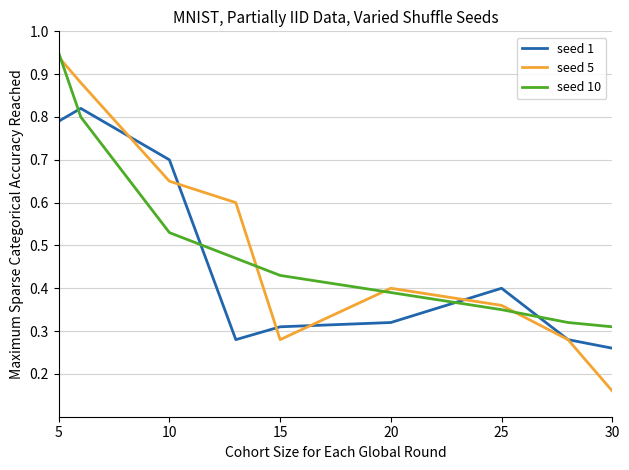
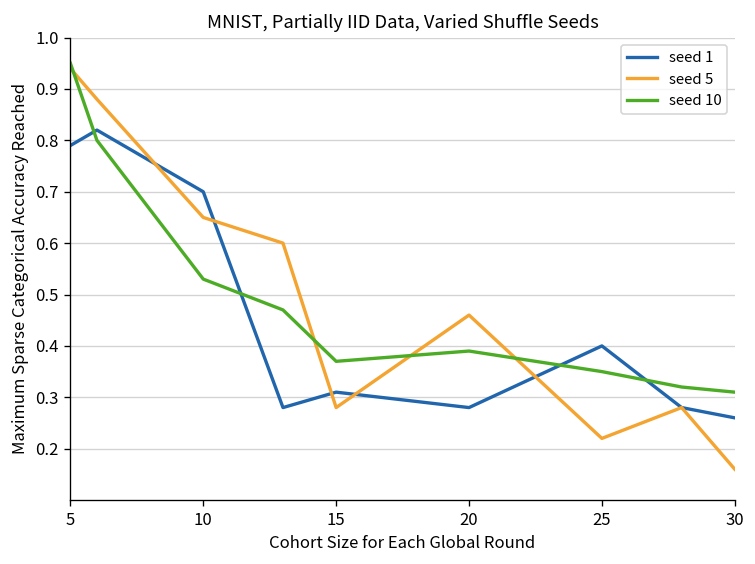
seed 10, 15: 0.43 -> 0.37
seed 1, 20: 0.32 -> 0.28
seed 5, 20: 0.40 -> 0.46
seed 5, 25: 0.36 -> 0.22
